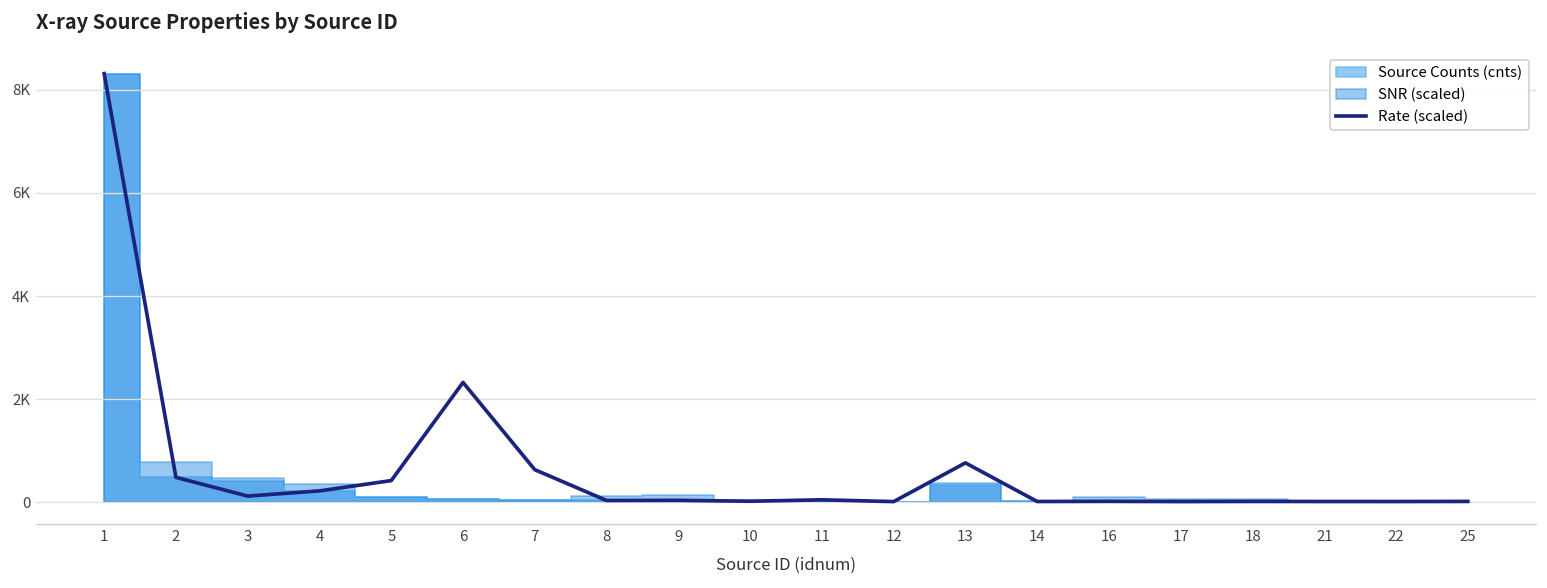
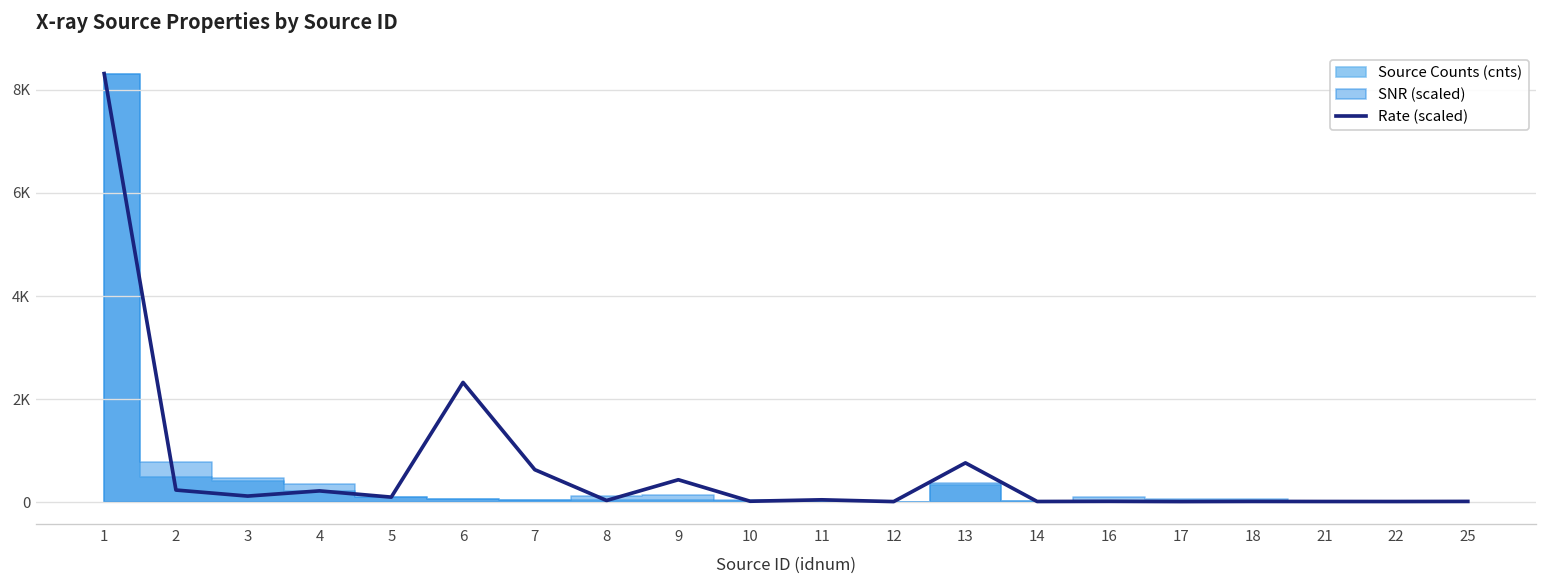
Rate (scaled), 2: 500 -> 200
Rate (scaled), 5: 400 -> 100
Rate (scaled), 9: 0 -> 400
